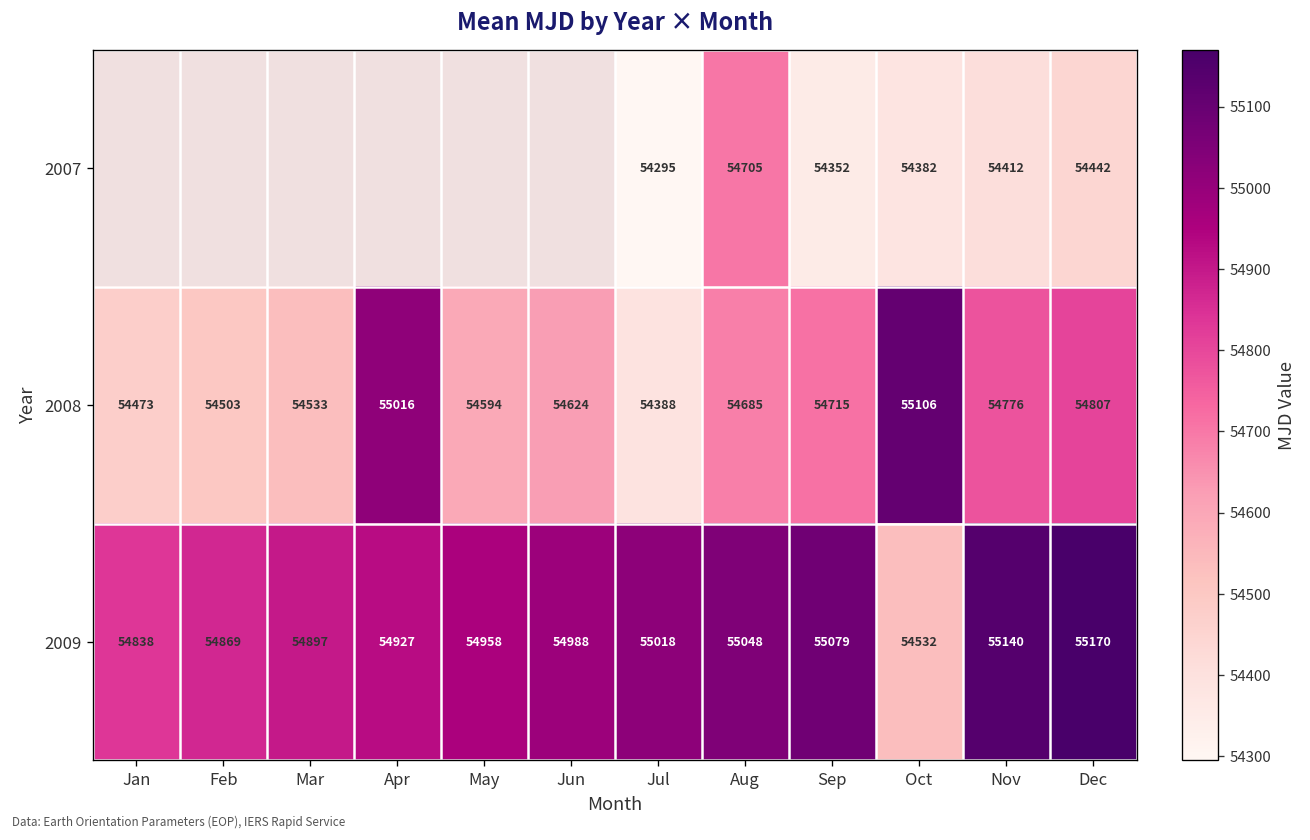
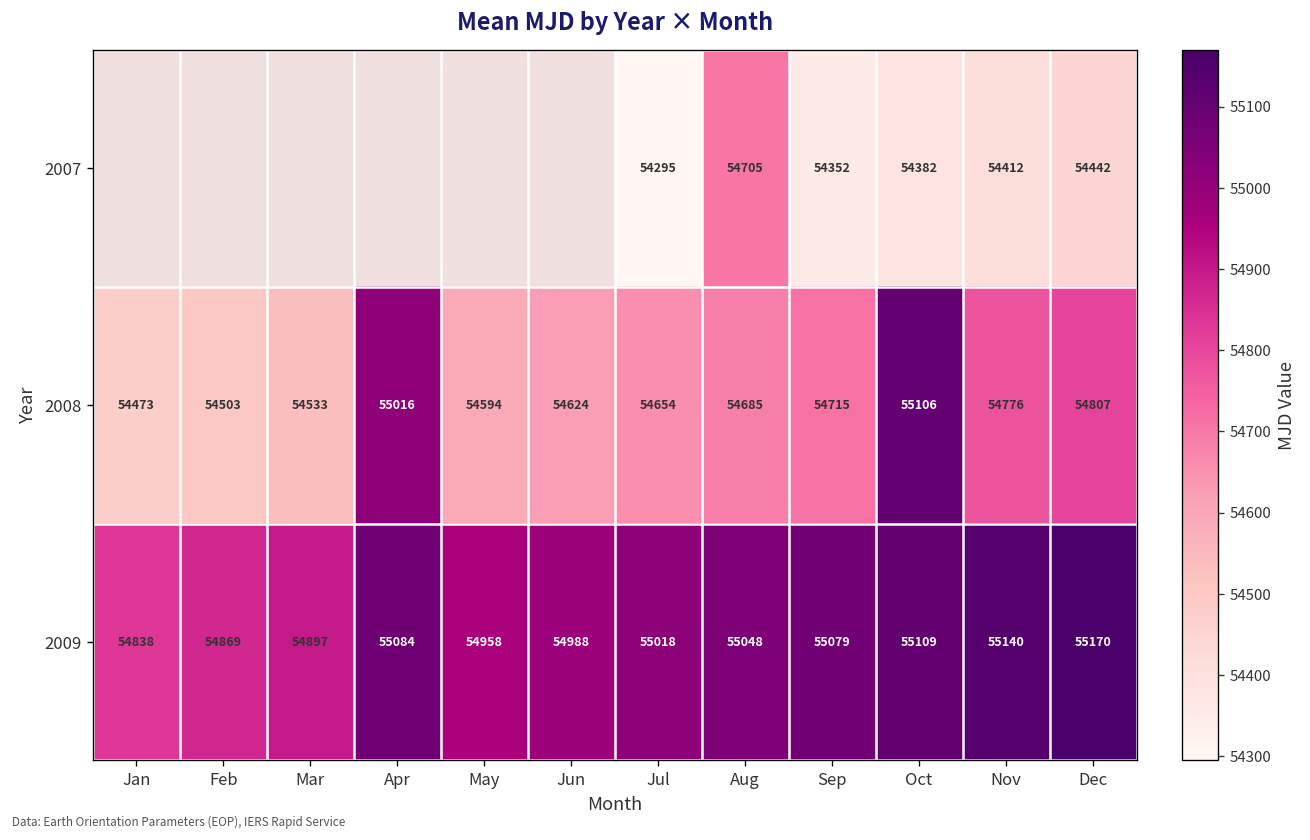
2008, Jul: 54388 -> 54654
2009, Apr: 54927 -> 55084
2009, Oct: 54532 -> 55109
